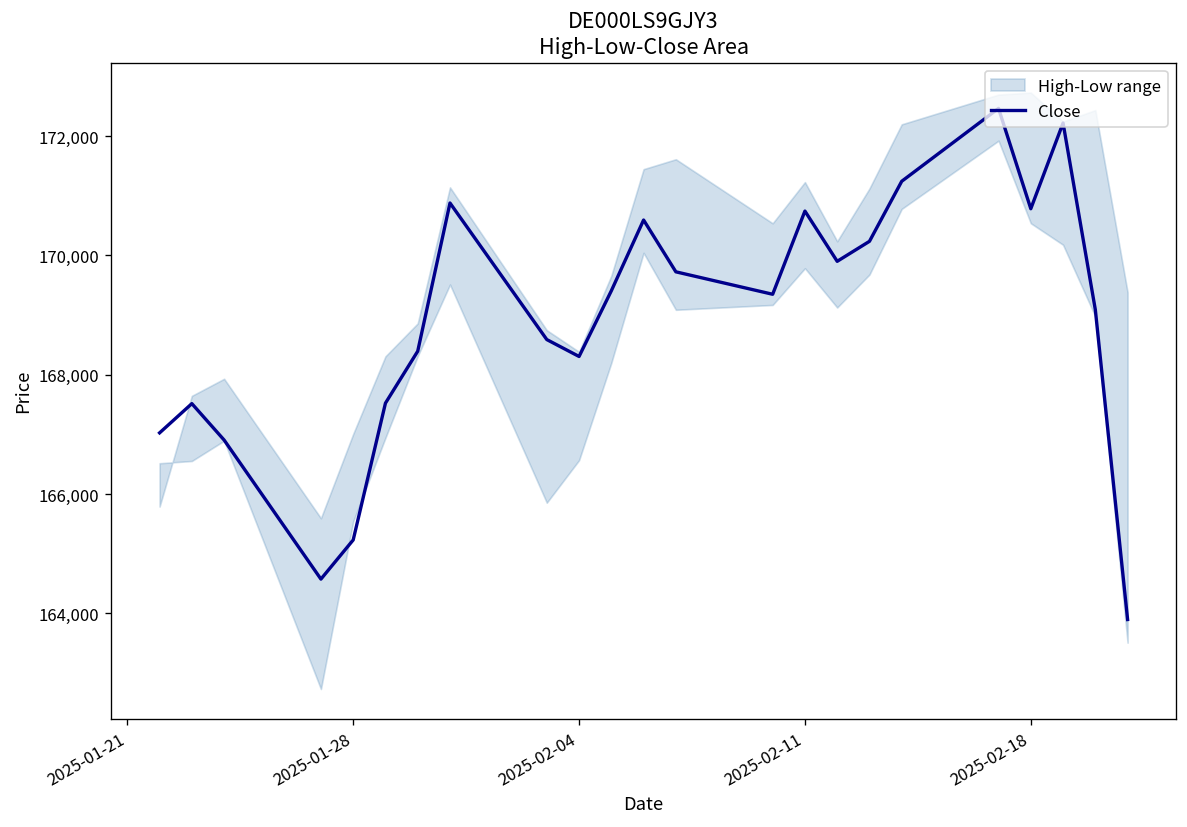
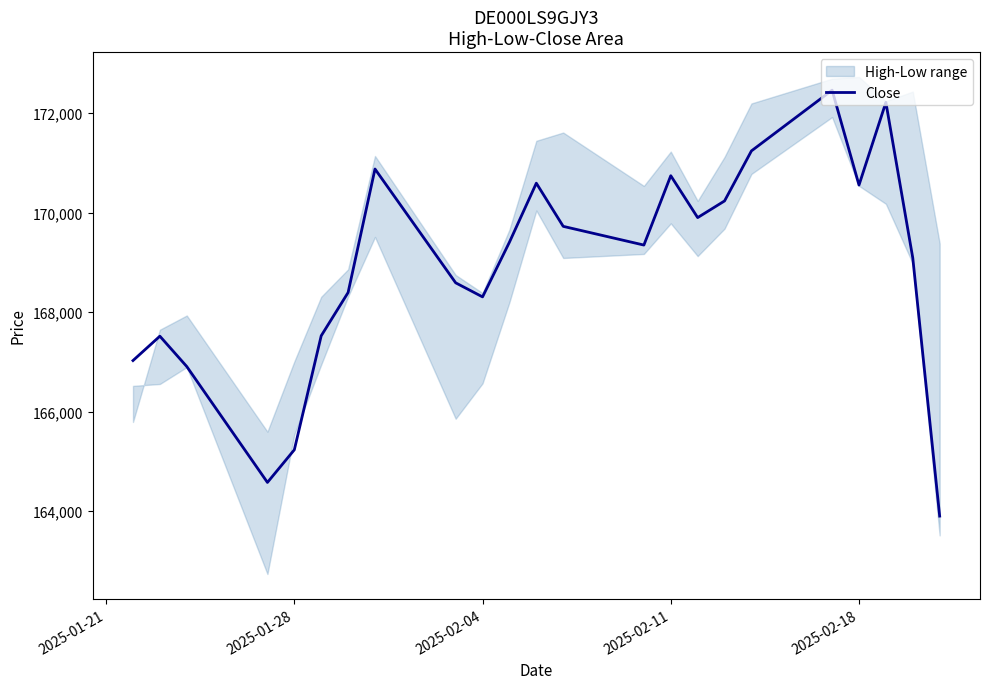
Close, 2025-02-18: 170,800 -> 170,600
